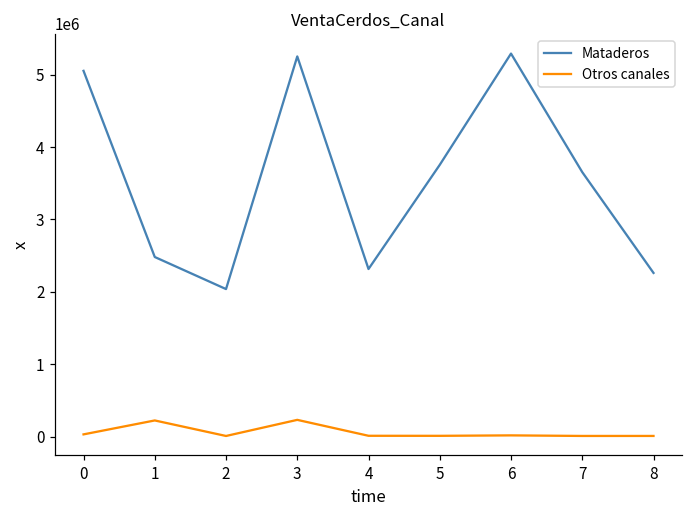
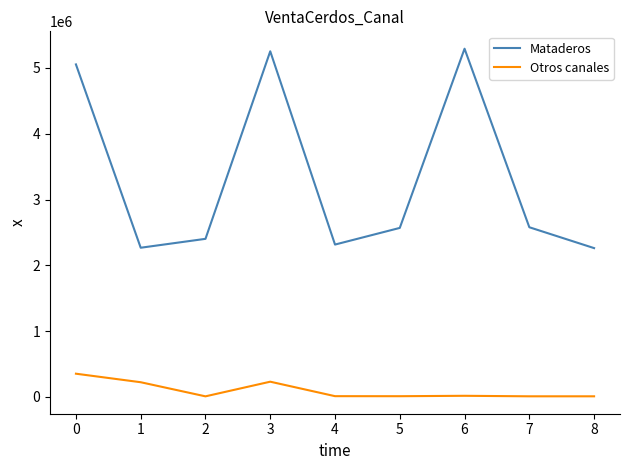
Otros canales, 0: 0 -> 400000
Mataderos, 1: 2500000 -> 2300000
Mataderos, 2: 2000000 -> 2400000
Mataderos, 5: 3800000 -> 2600000
Mataderos, 7: 3700000 -> 2600000
